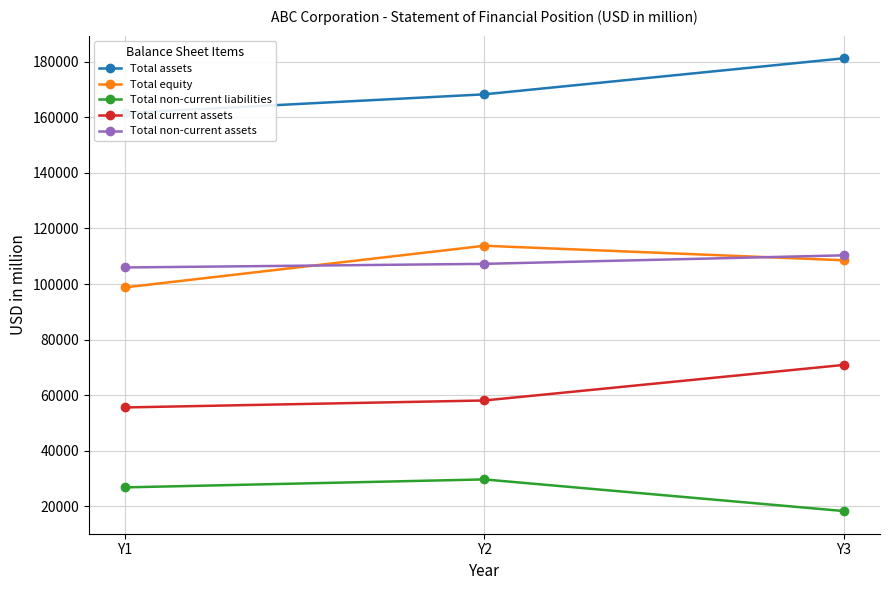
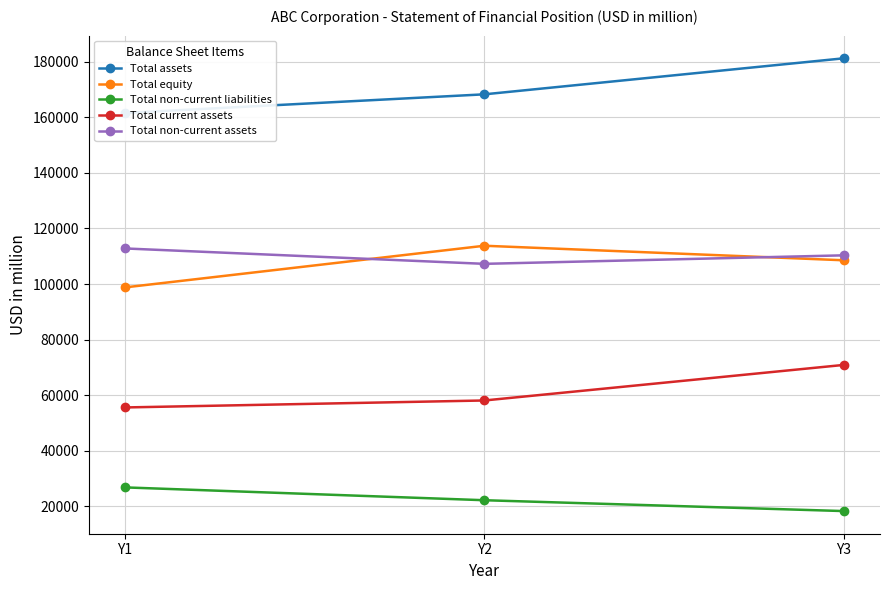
Total non-current assets, Y1: 106000 -> 113000
Total non-current liabilities, Y2: 30000 -> 22000
